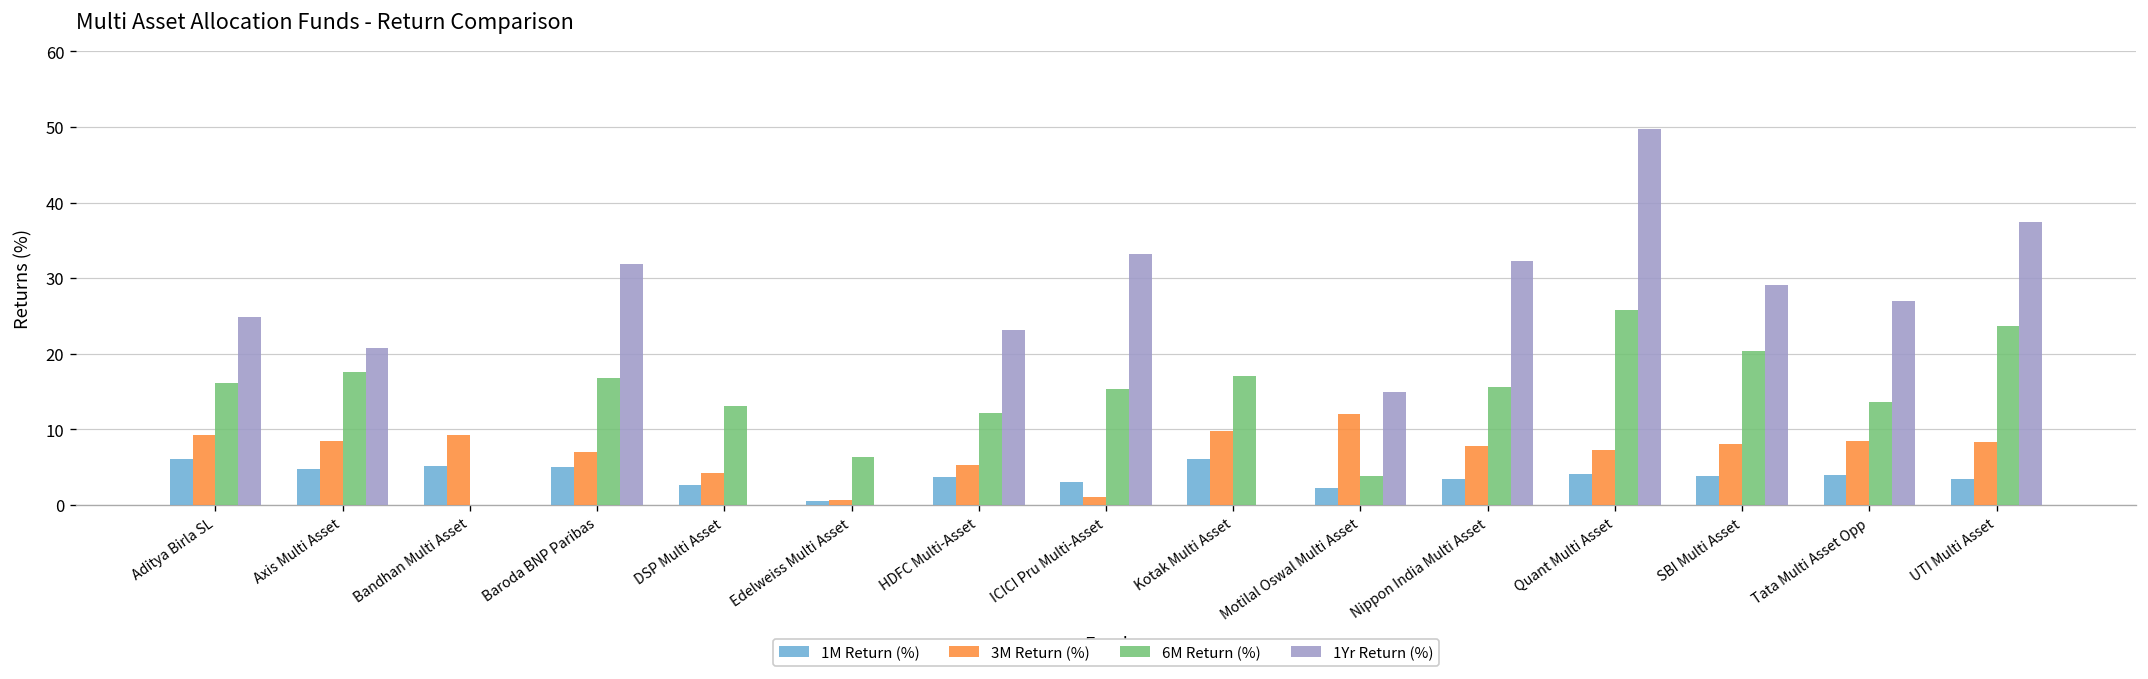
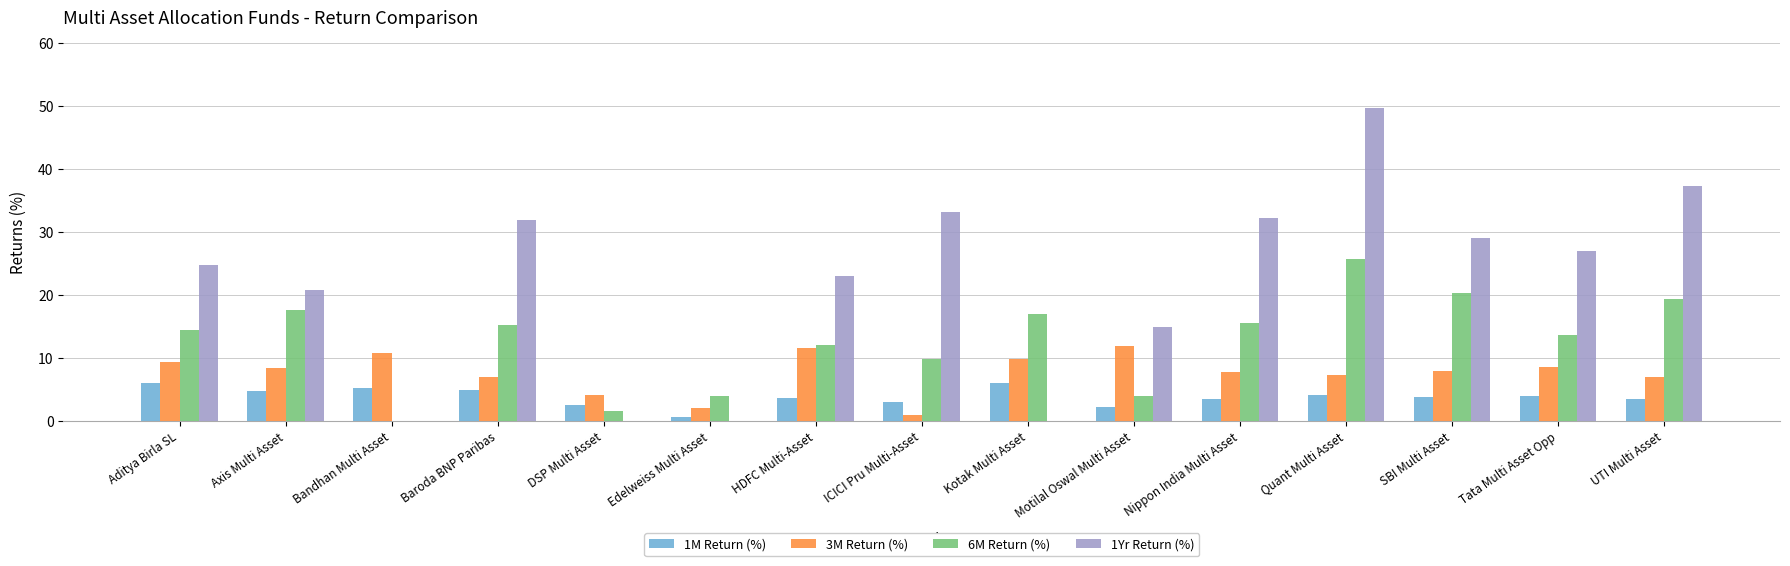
6M Return (%), Aditya Birla SL: 16 -> 14
3M Return (%), Bandhan Multi Asset: 9 -> 11
6M Return (%), Baroda BNP Paribas: 17 -> 15
6M Return (%), DSP Multi Asset: 13 -> 2
3M Return (%), Edelweiss Multi Asset: 1 -> 2
6M Return (%), Edelweiss Multi Asset: 6 -> 4
3M Return (%), HDFC Multi-Asset: 5 -> 12
6M Return (%), ICICI Pru Multi-Asset: 15 -> 10
3M Return (%), UTI Multi Asset: 8 -> 7
6M Return (%), UTI Multi Asset: 24 -> 19
